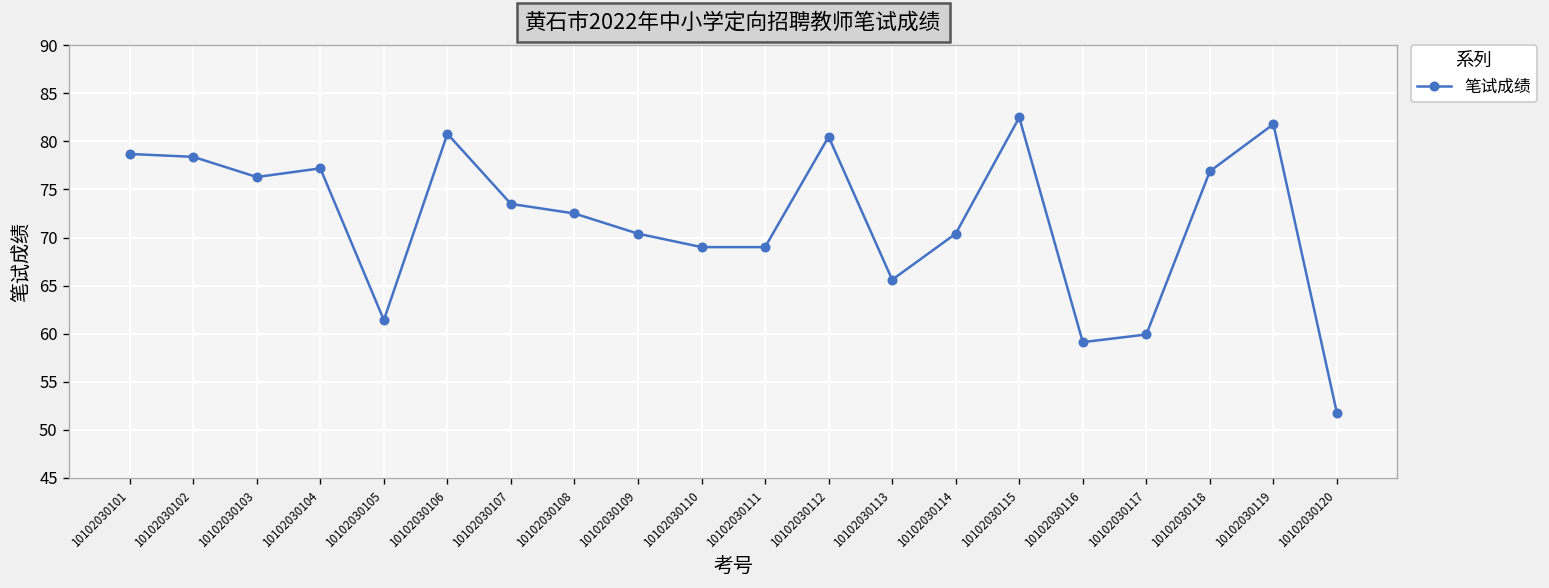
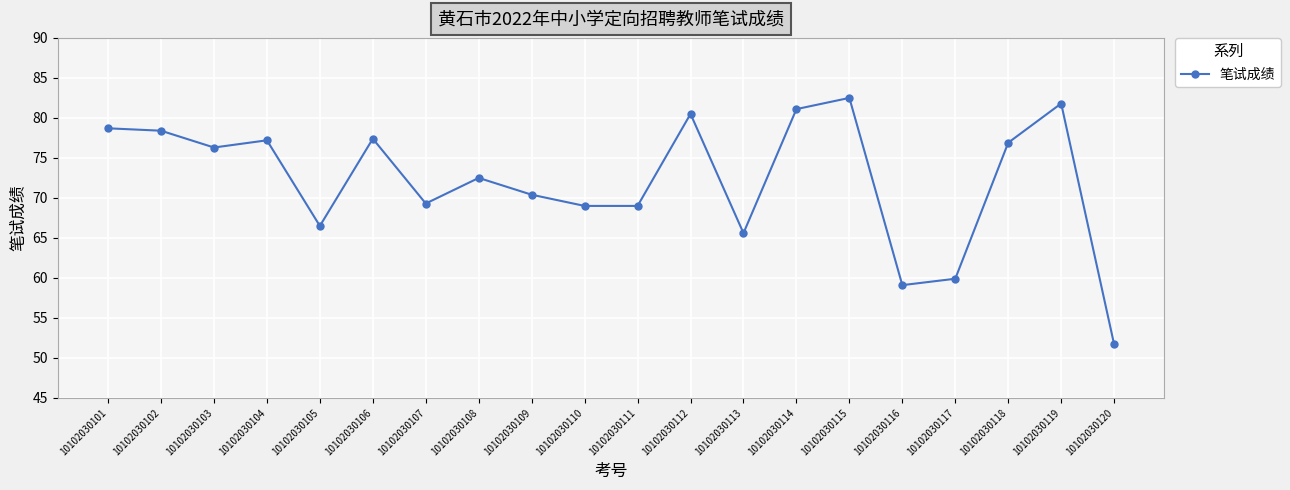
10102030105: 61 -> 67
10102030106: 81 -> 77
10102030107: 74 -> 69
10102030114: 70 -> 81
